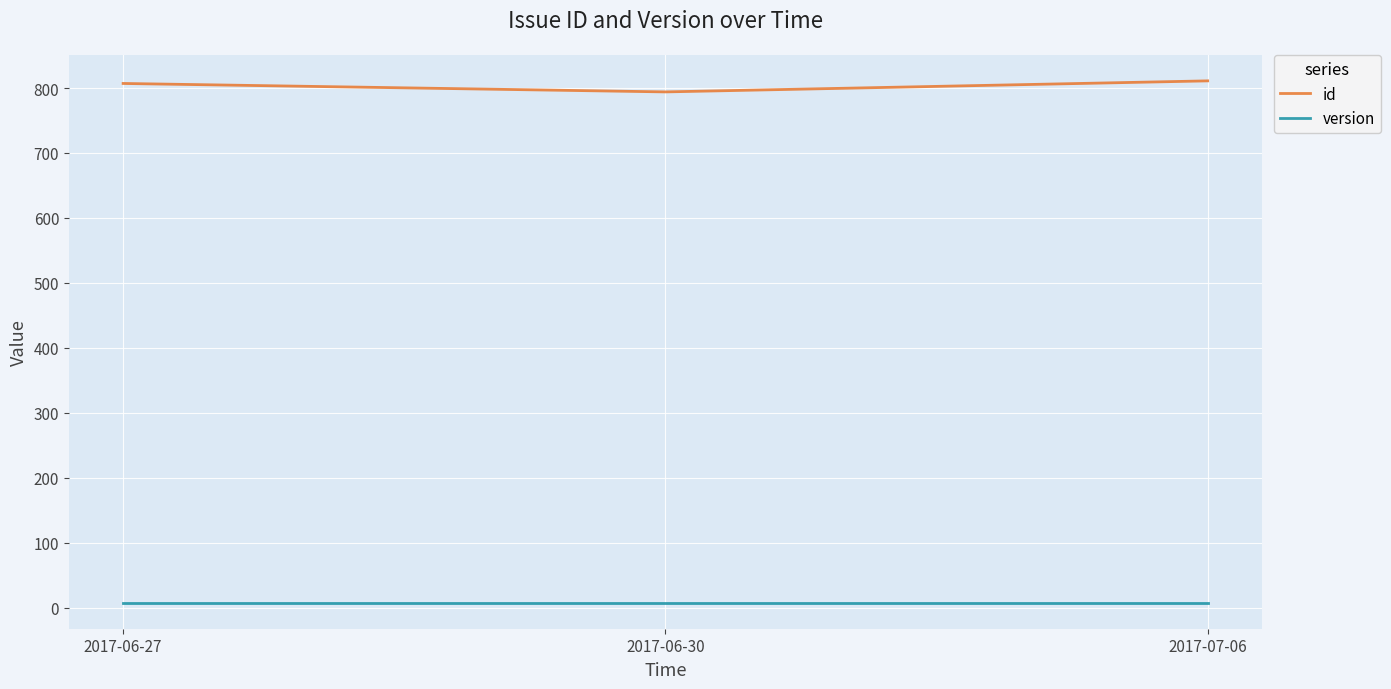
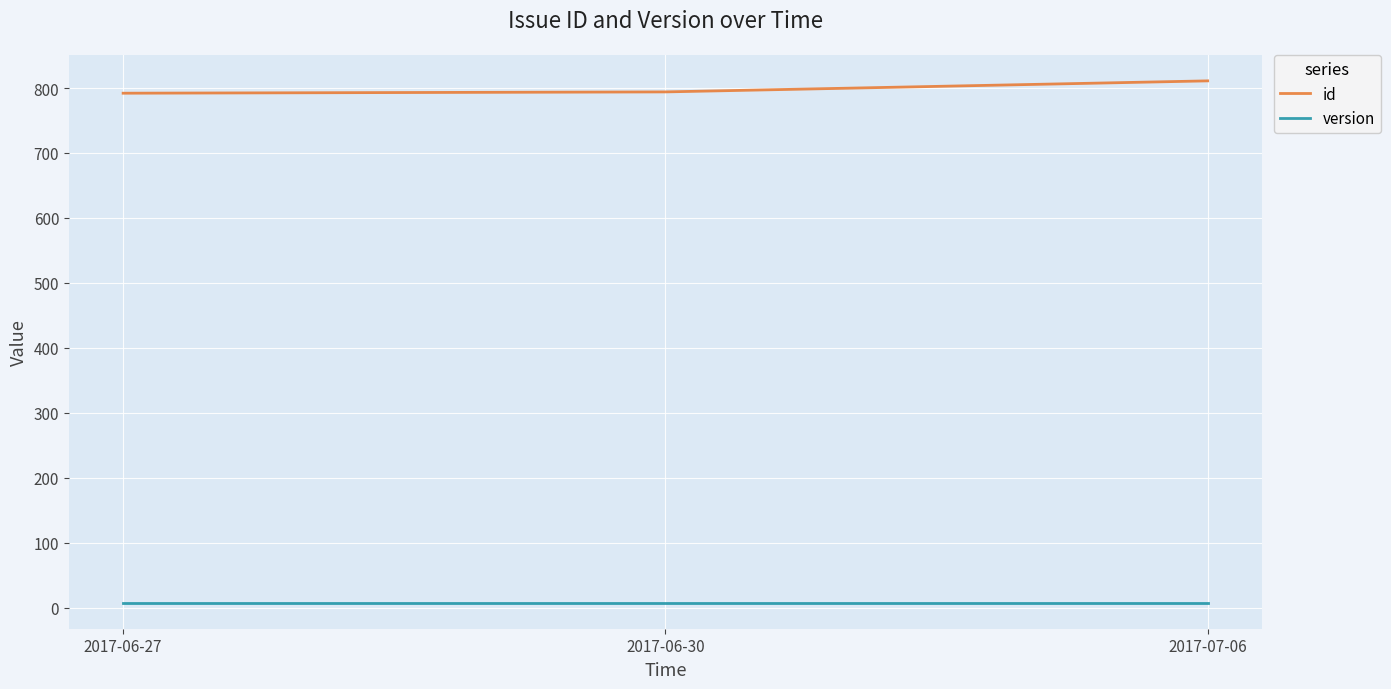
id, 2017-06-27: 810 -> 790
